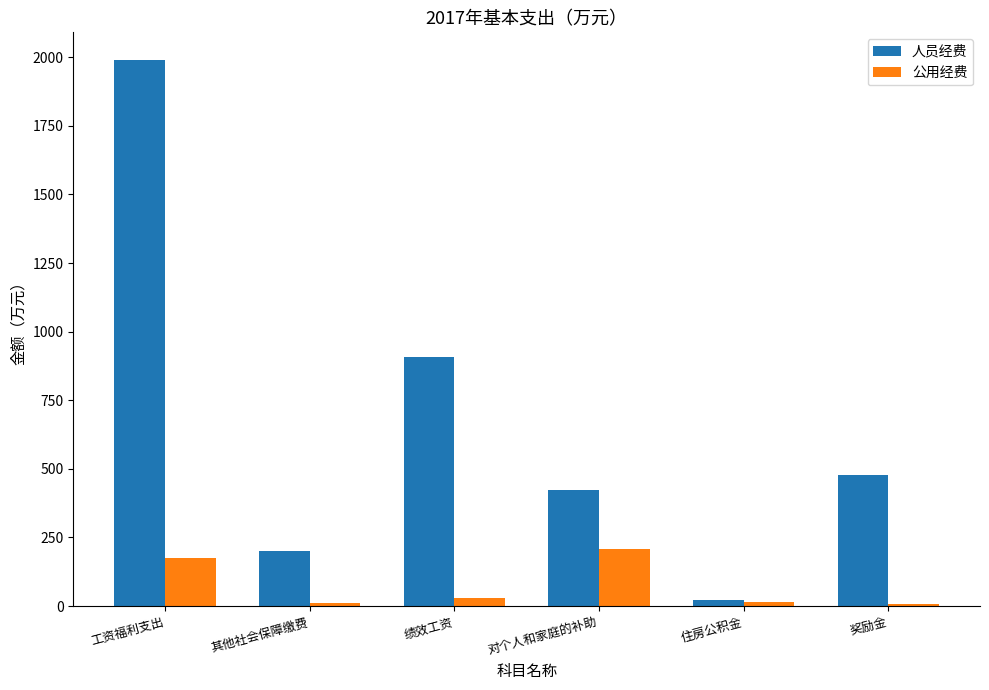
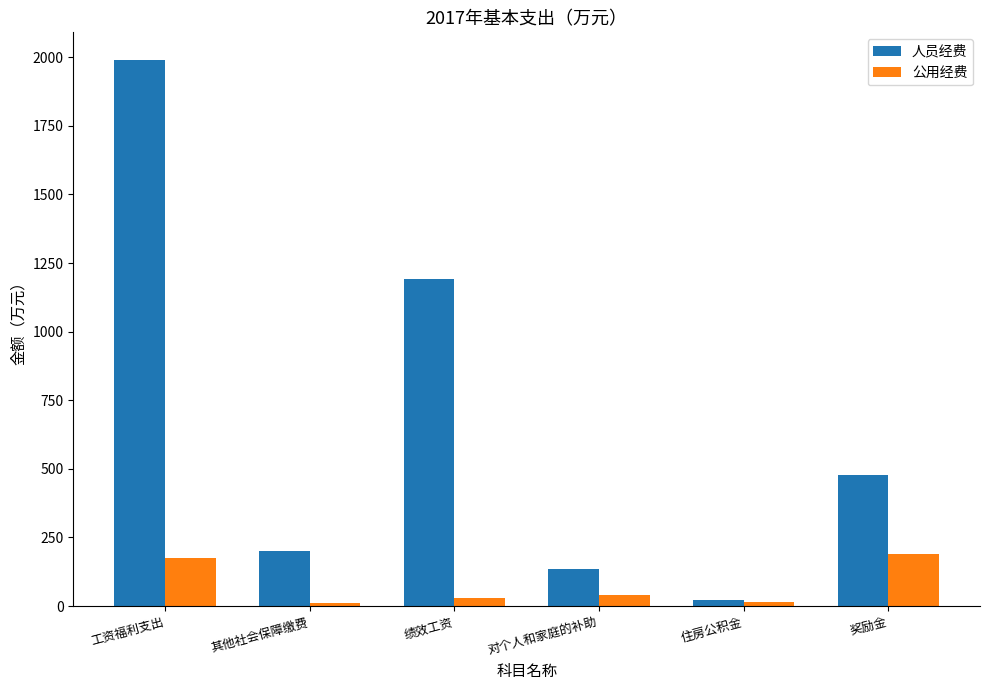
人员经费, 绩效工资: 910 -> 1190
人员经费, 对个人和家庭的补助: 420 -> 130
公用经费, 对个人和家庭的补助: 210 -> 40
公用经费, 奖励金: 10 -> 190
